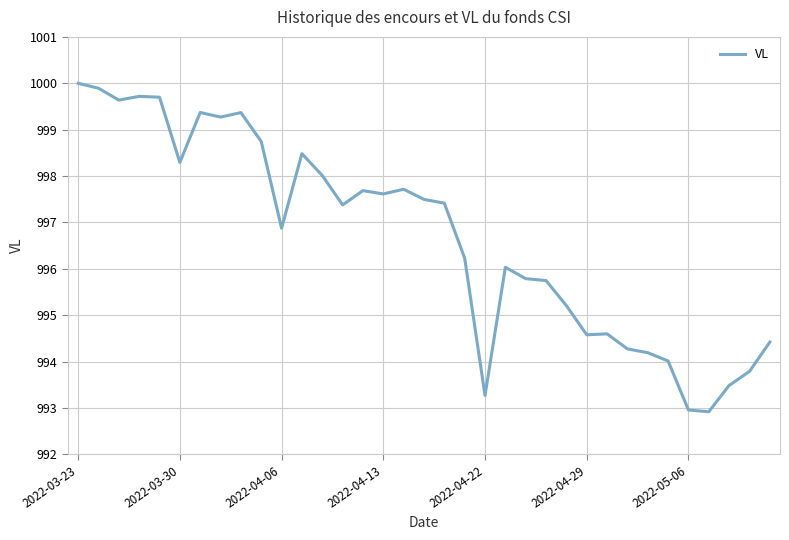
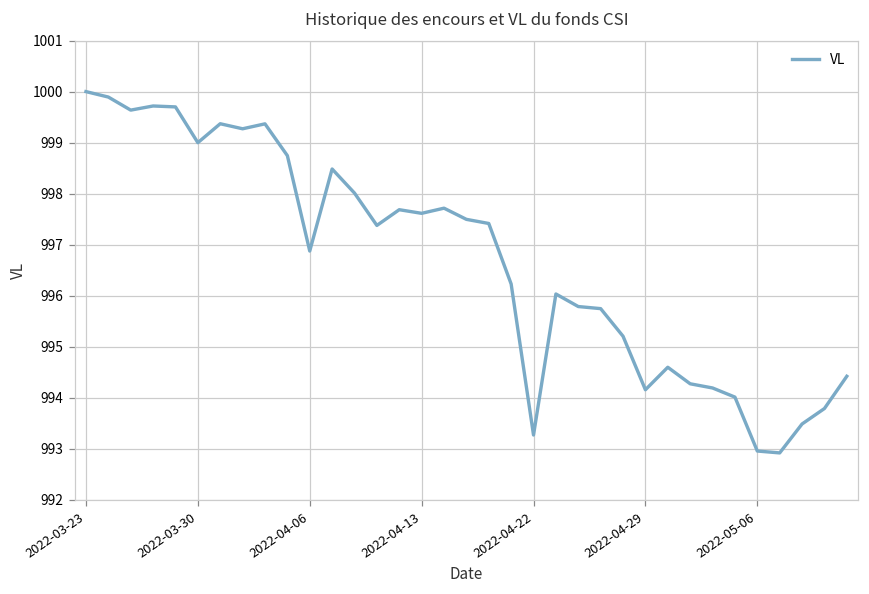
2022-03-30: 998.3 -> 999.0
2022-04-29: 994.6 -> 994.2
